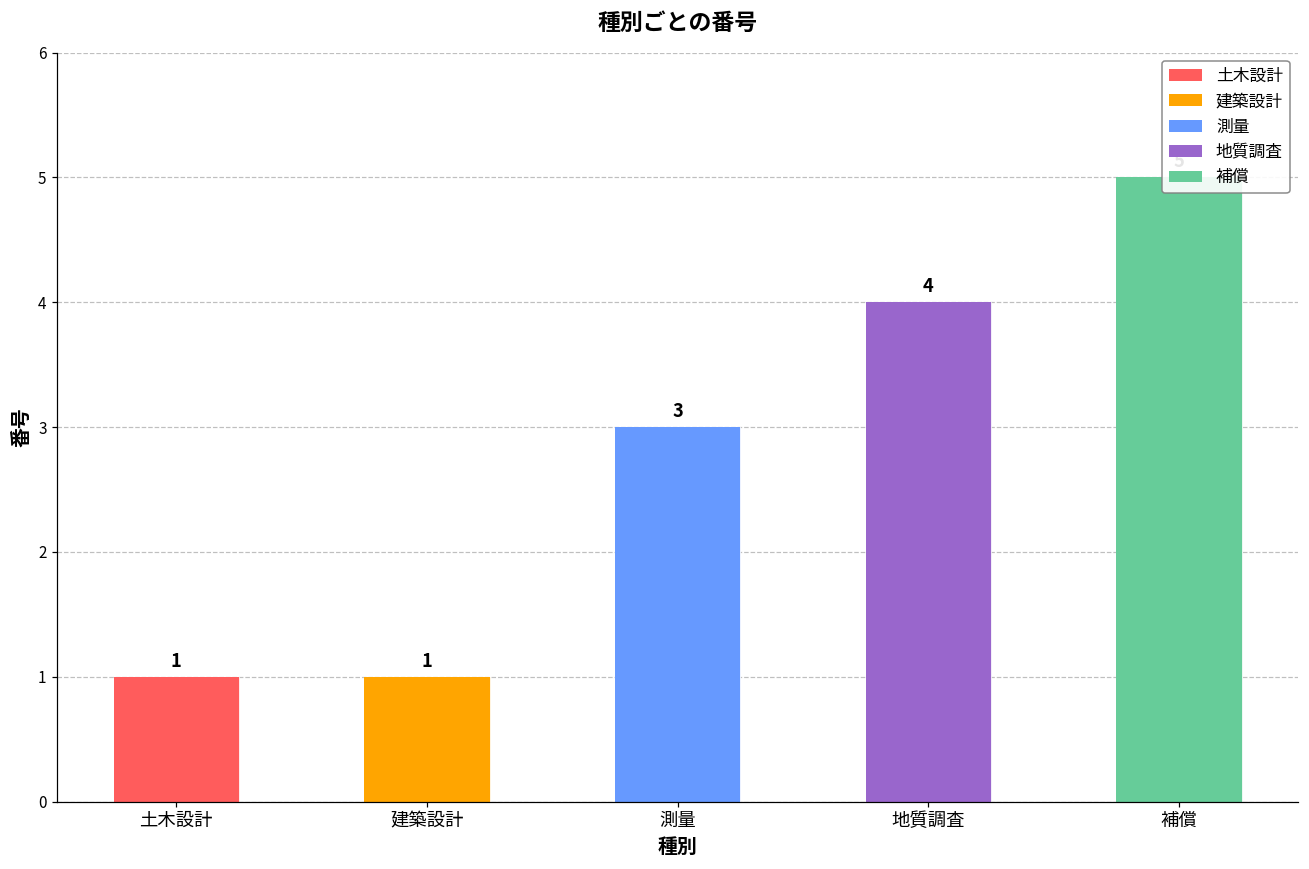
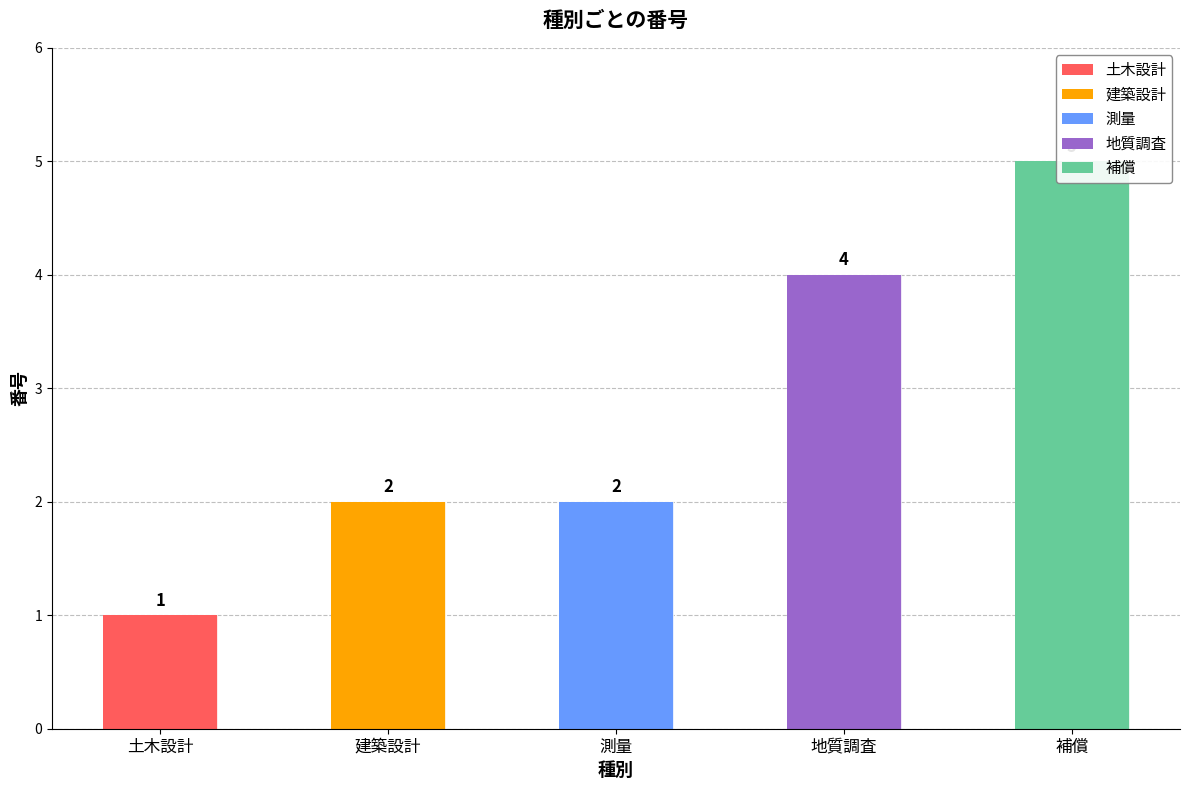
建築設計, 建築設計: 1 -> 2
測量, 測量: 3 -> 2
